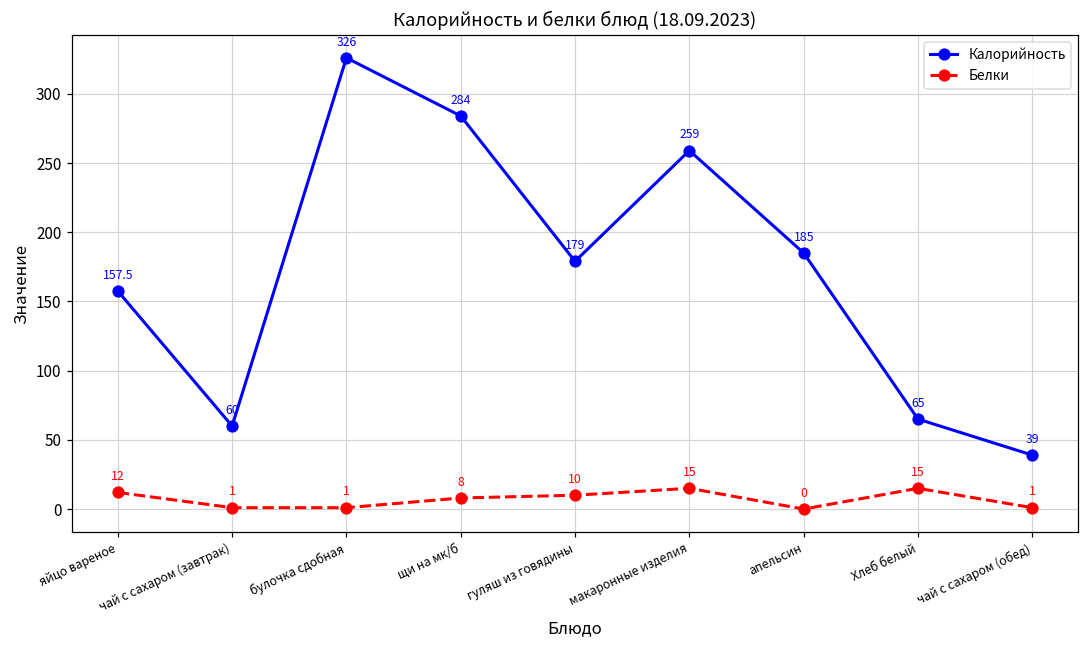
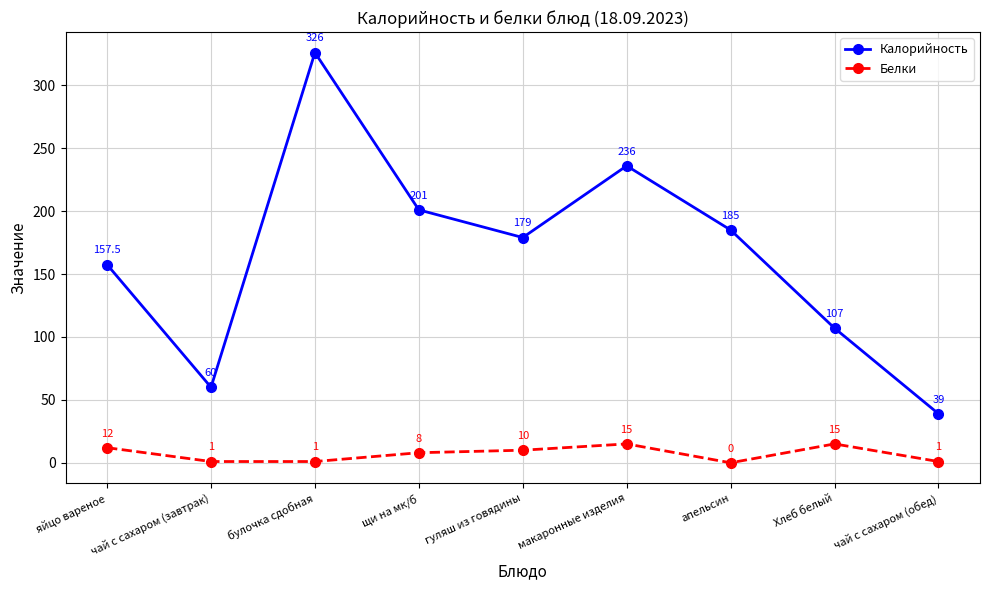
Калорийность, щи на мк/б: 284 -> 201
Калорийность, макаронные изделия: 259 -> 236
Калорийность, Хлеб белый: 65 -> 107
